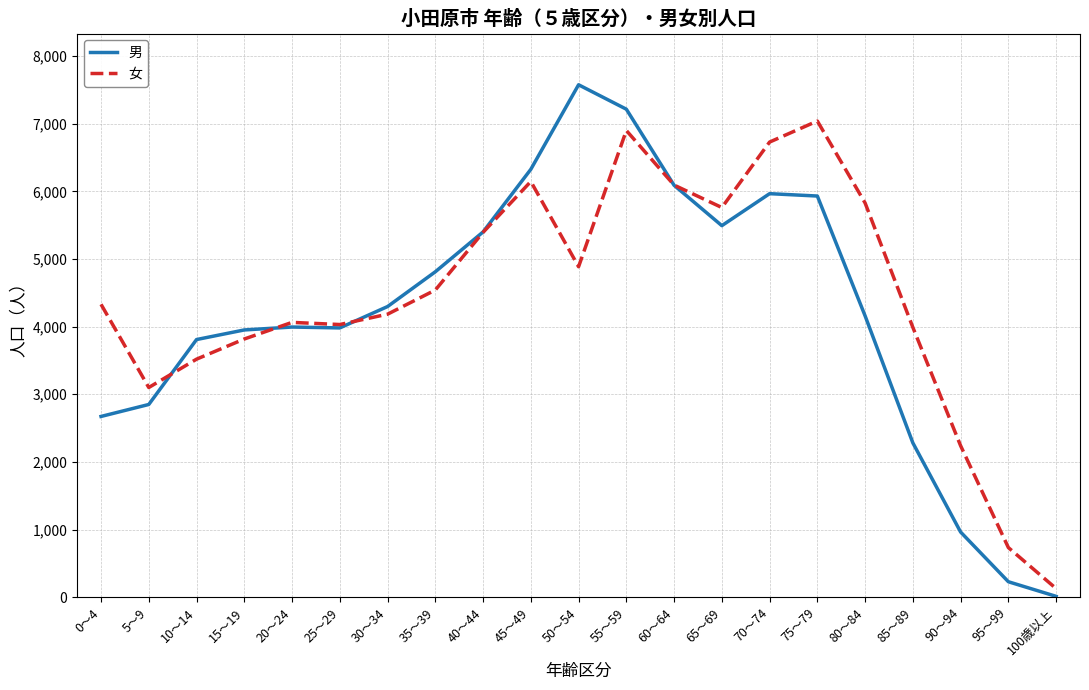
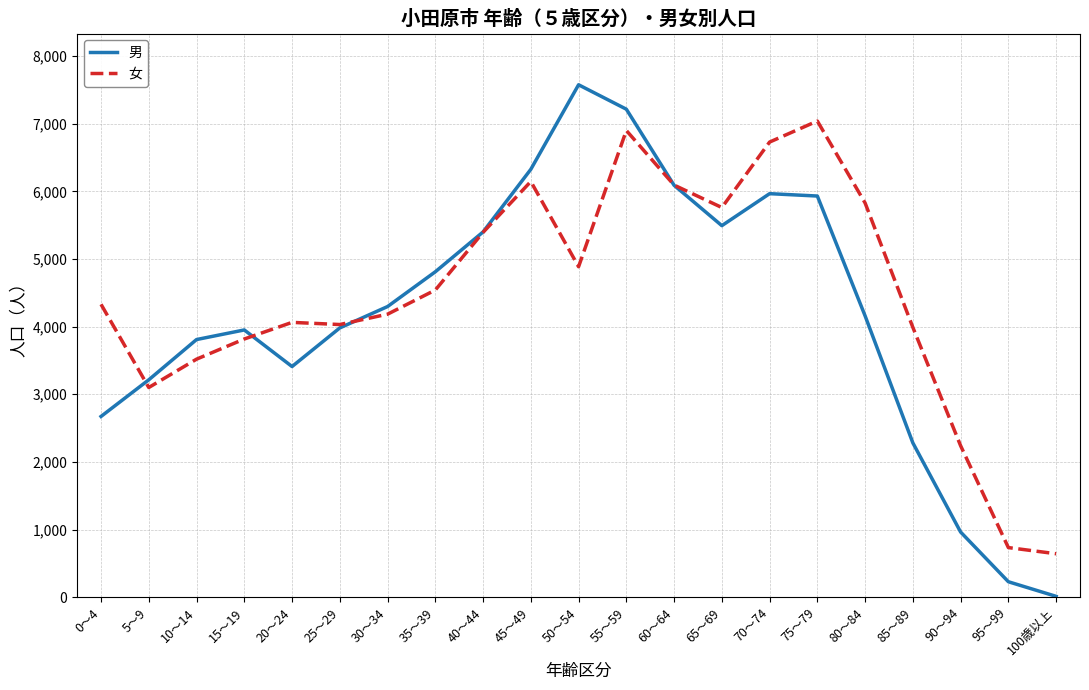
男, 5～9: 2,800 -> 3,200
男, 20～24: 4,000 -> 3,400
女, 100歳以上: 100 -> 600
